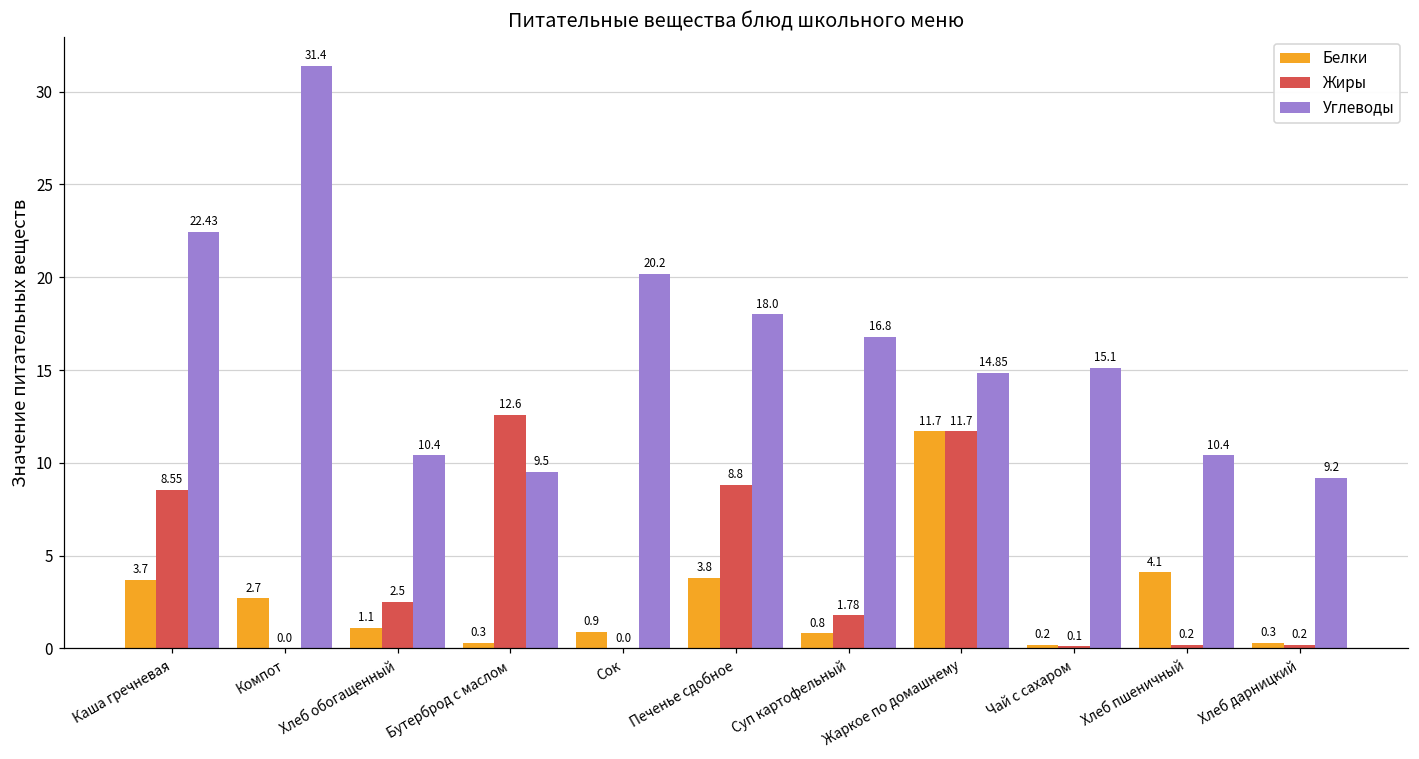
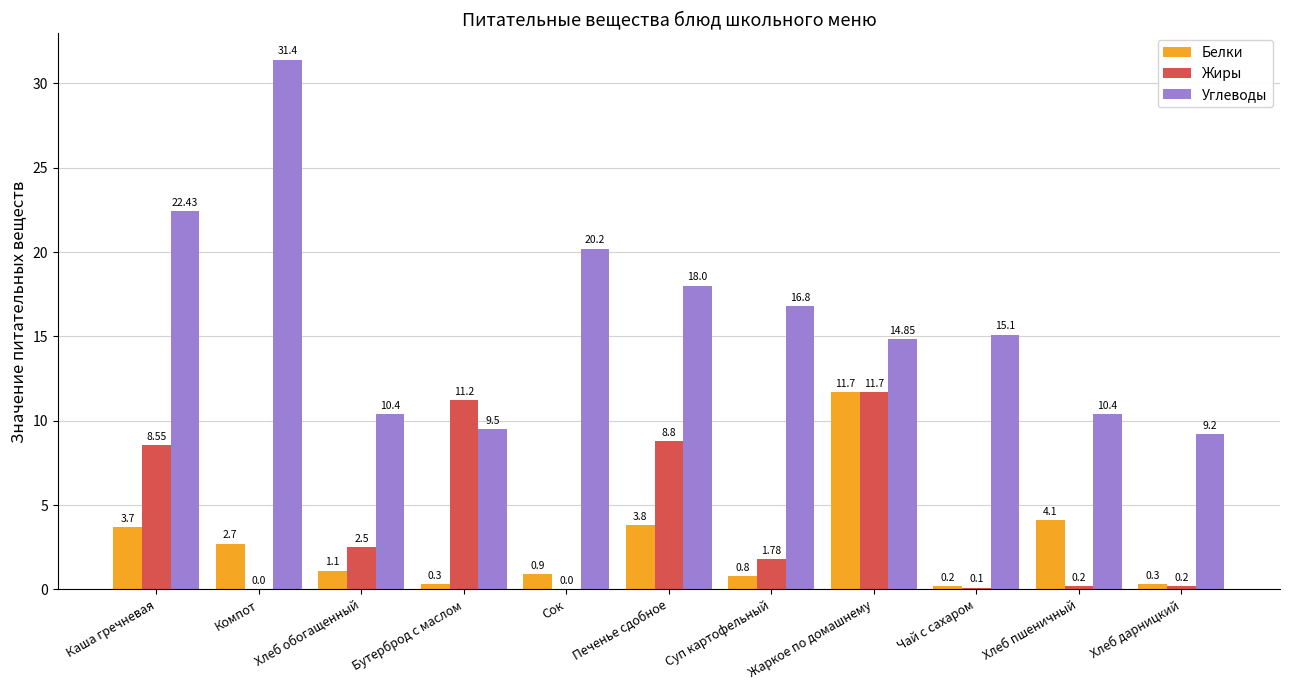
Жиры, Бутерброд с маслом: 12.6 -> 11.2
